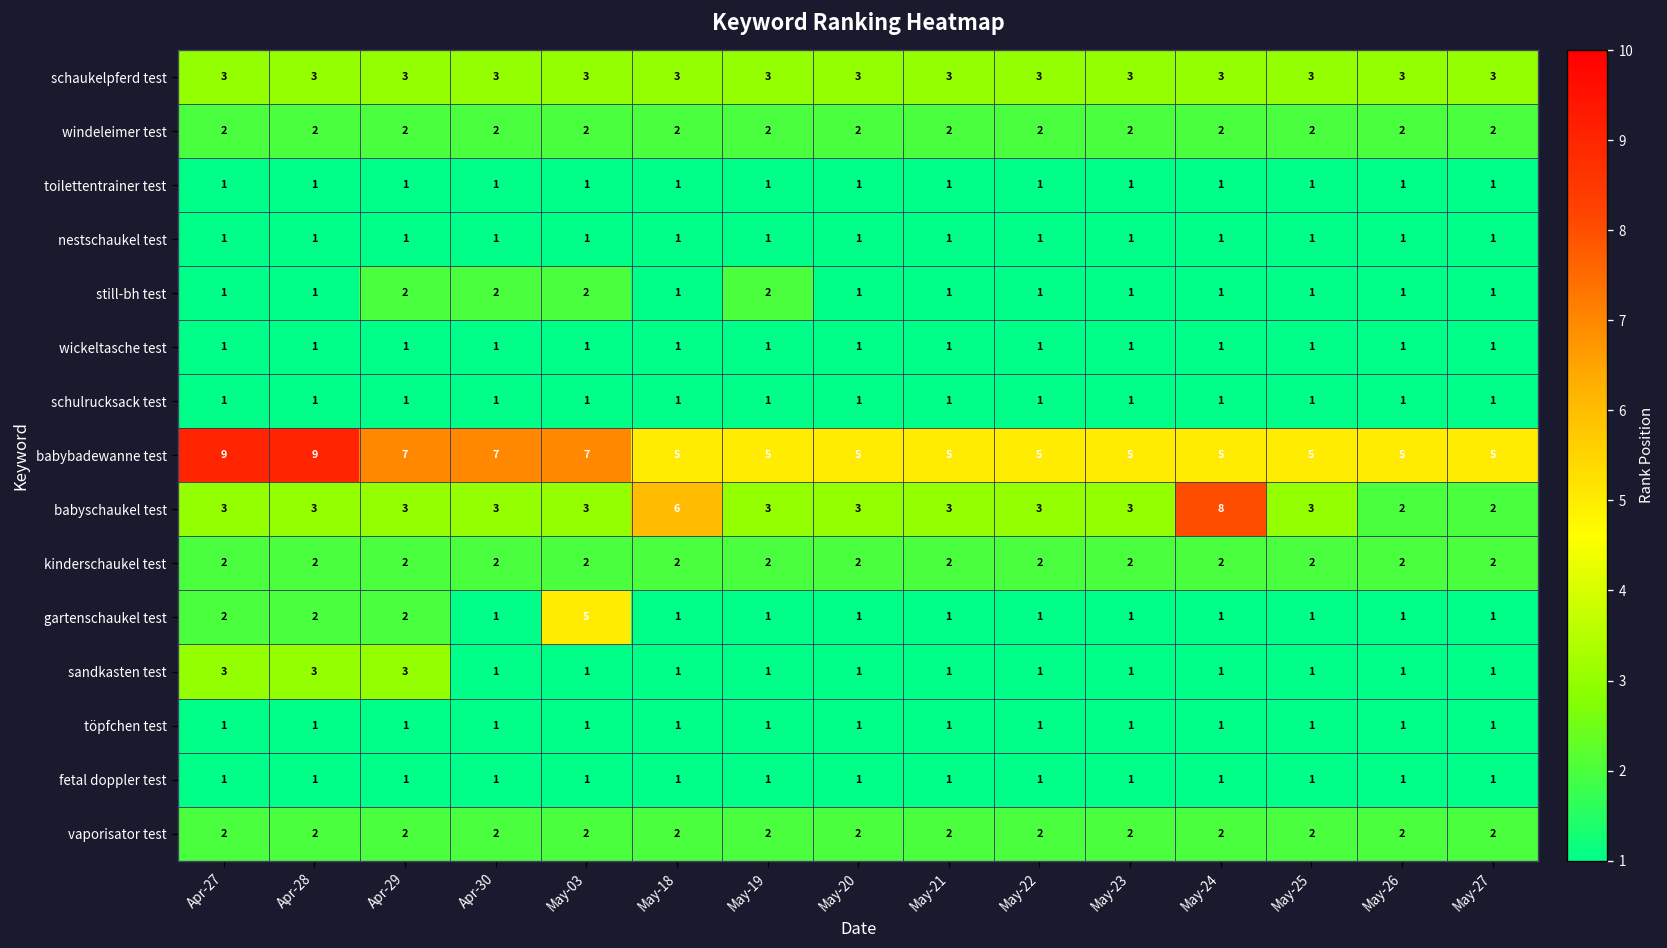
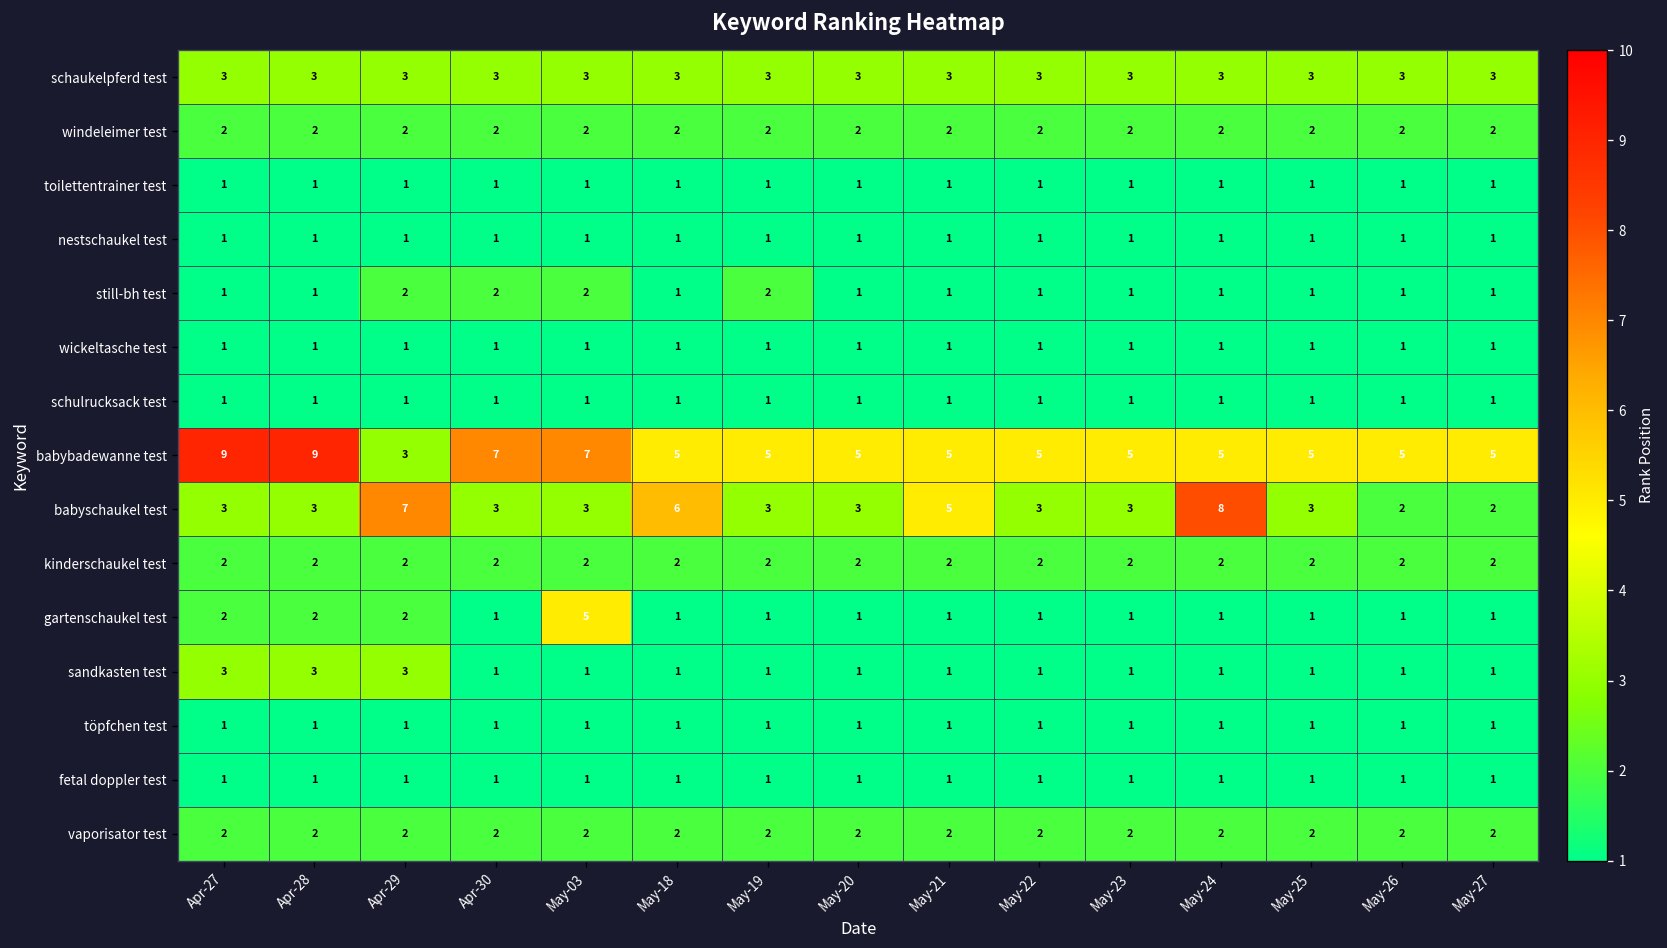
babybadewanne test, Apr-29: 7 -> 3
babyschaukel test, Apr-29: 3 -> 7
babyschaukel test, May-21: 3 -> 5
